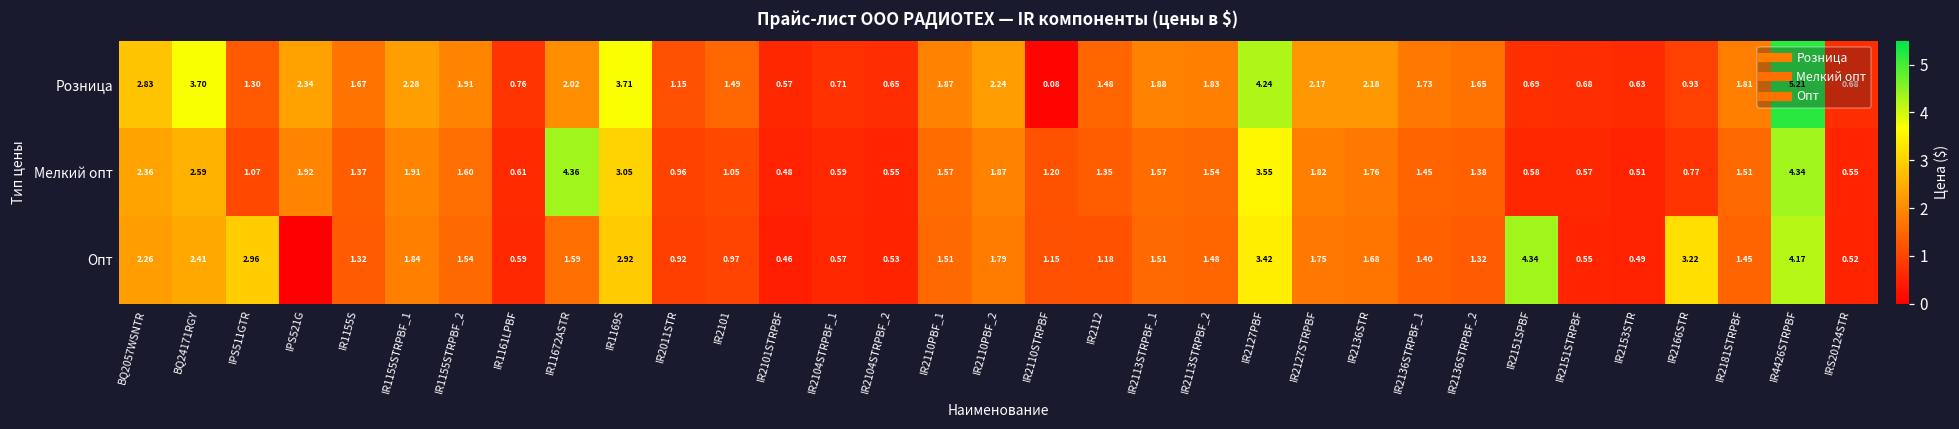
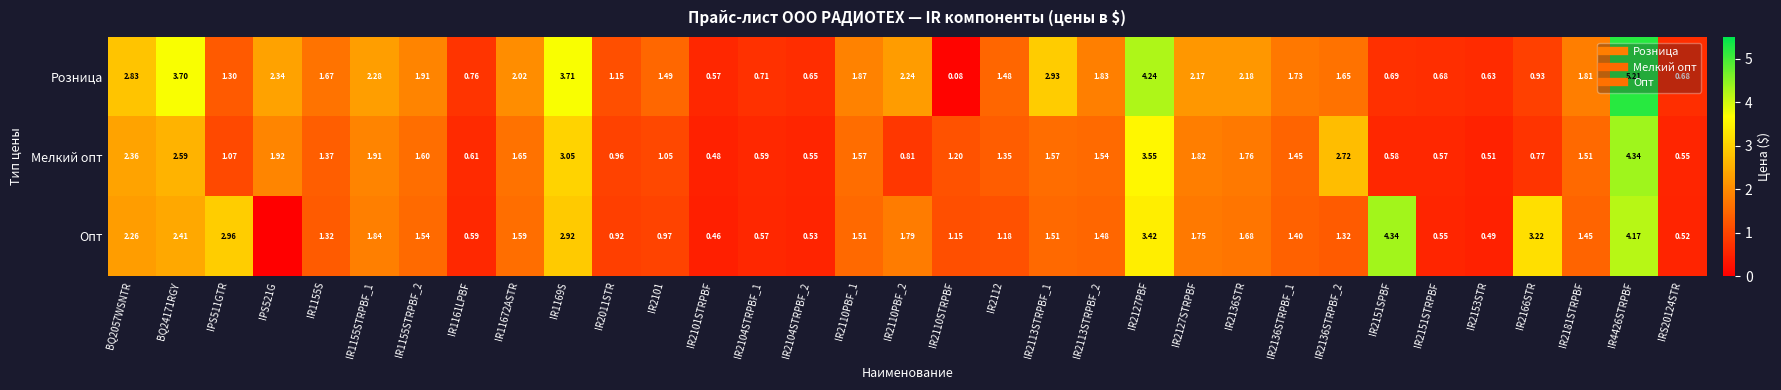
Розница, IR2113STRPBF_1: 1.88 -> 2.93
Мелкий опт, IR11672ASTR: 4.36 -> 1.65
Мелкий опт, IR2110PBF_2: 1.87 -> 0.81
Мелкий опт, IR2136STRPBF_2: 1.38 -> 2.72
